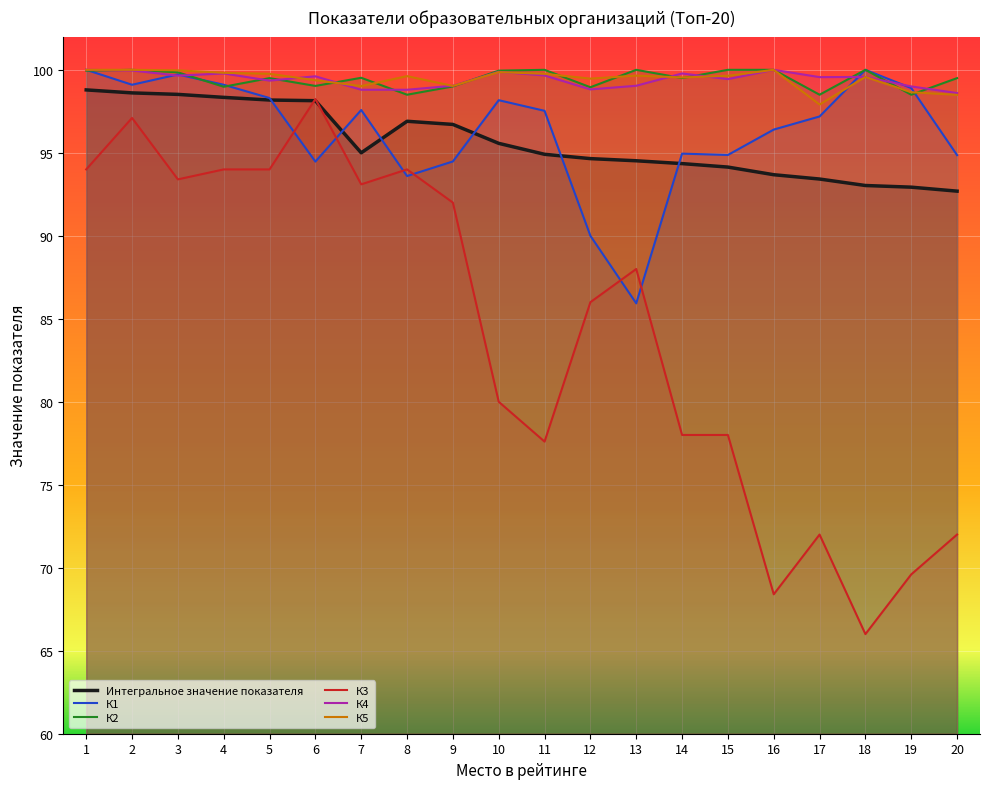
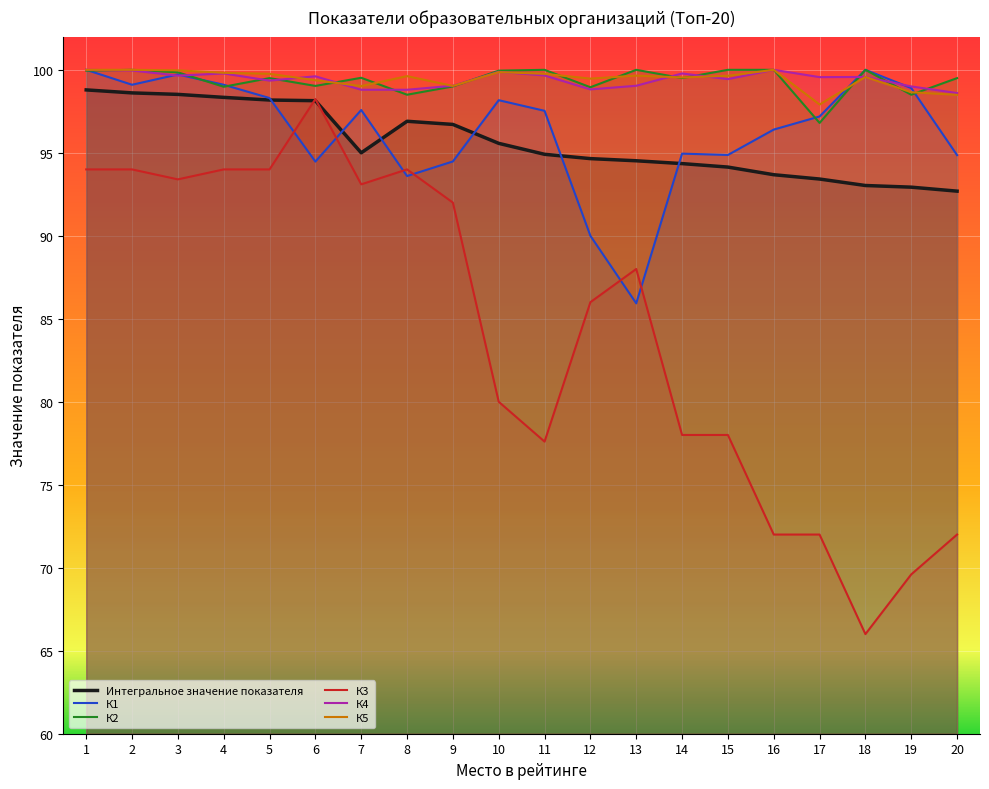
К3, 2: 97.1 -> 94.0
К3, 16: 68.4 -> 72.0
К2, 17: 98.5 -> 96.8
